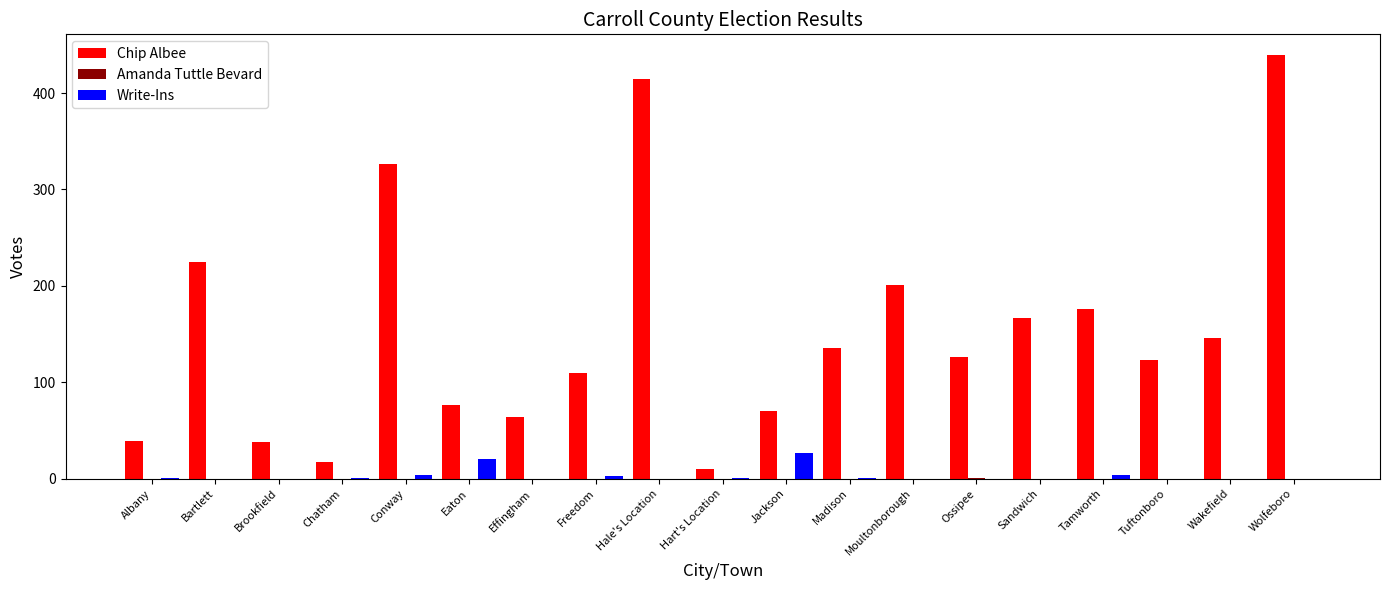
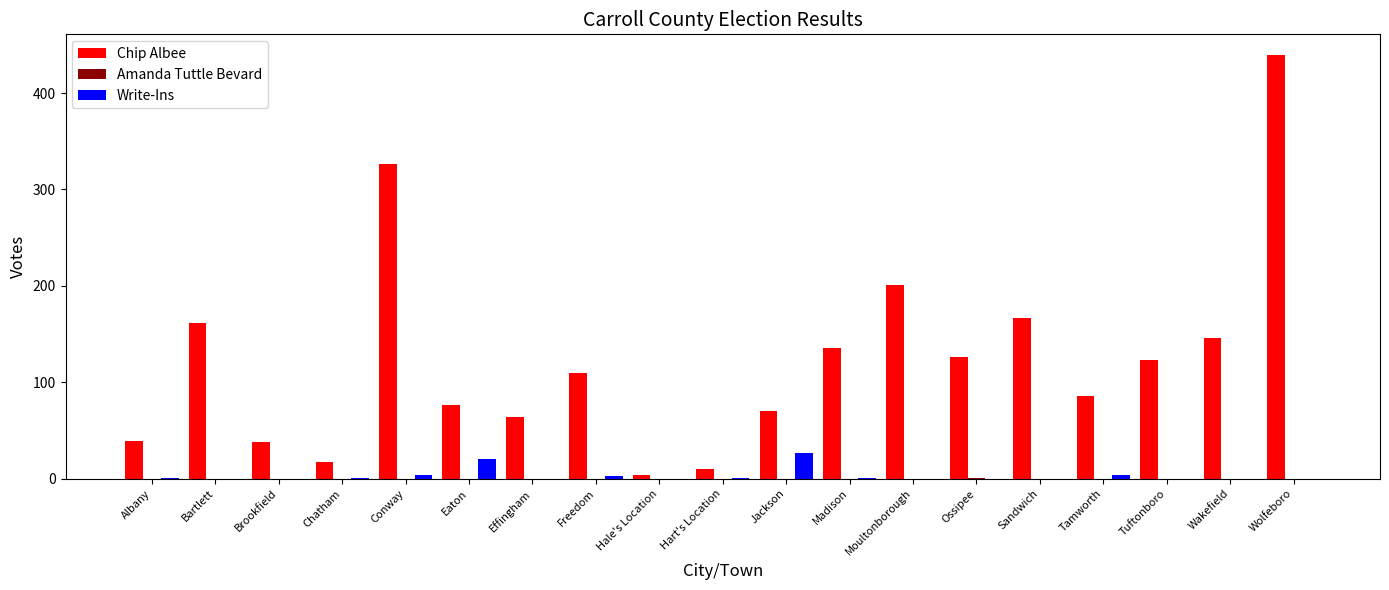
Chip Albee, Bartlett: 230 -> 160
Chip Albee, Hale's Location: 420 -> 0
Chip Albee, Tamworth: 180 -> 90
